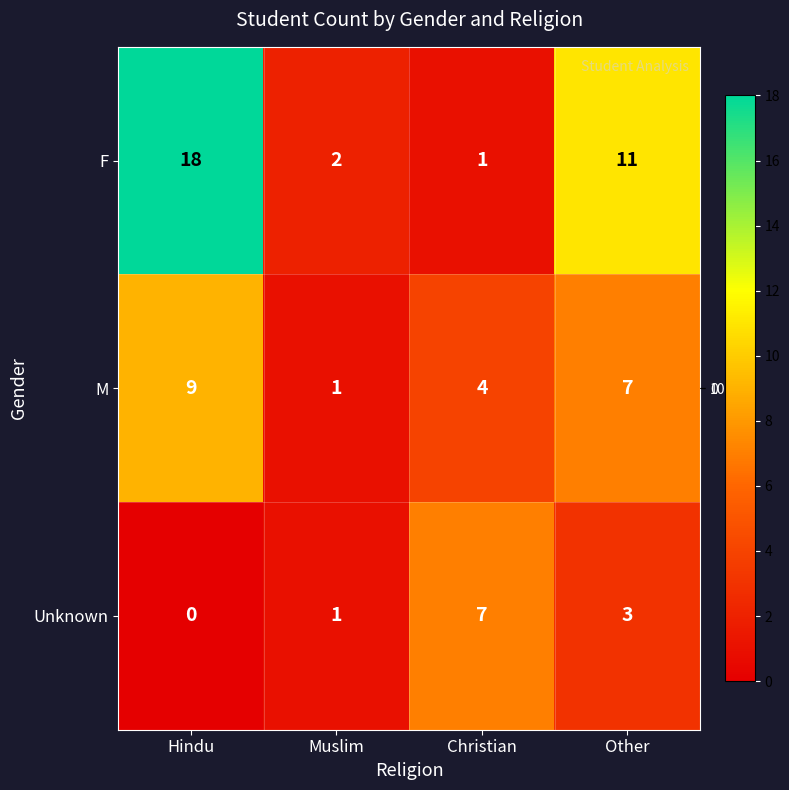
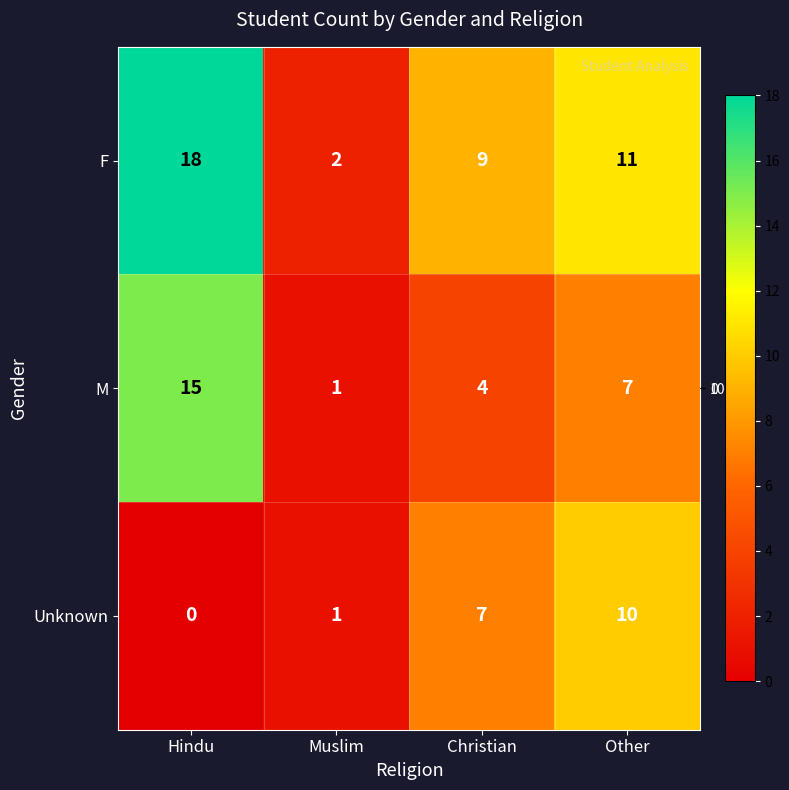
F, Christian: 1 -> 9
M, Hindu: 9 -> 15
Unknown, Other: 3 -> 10
